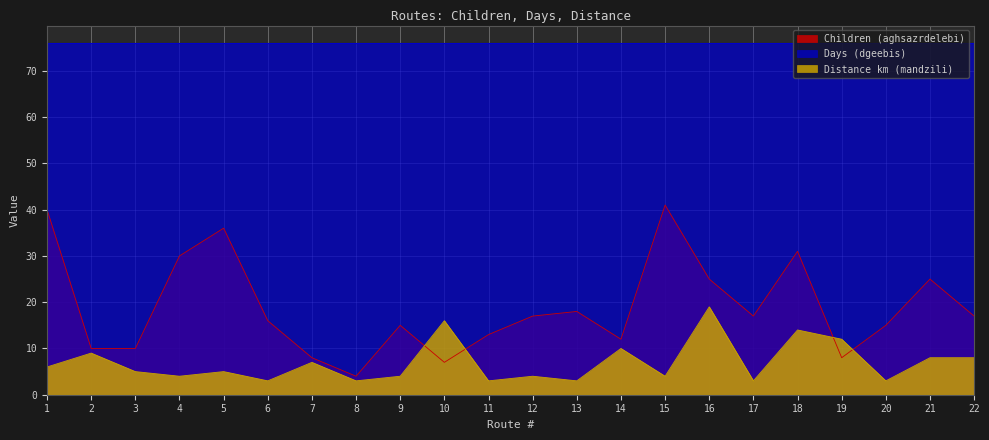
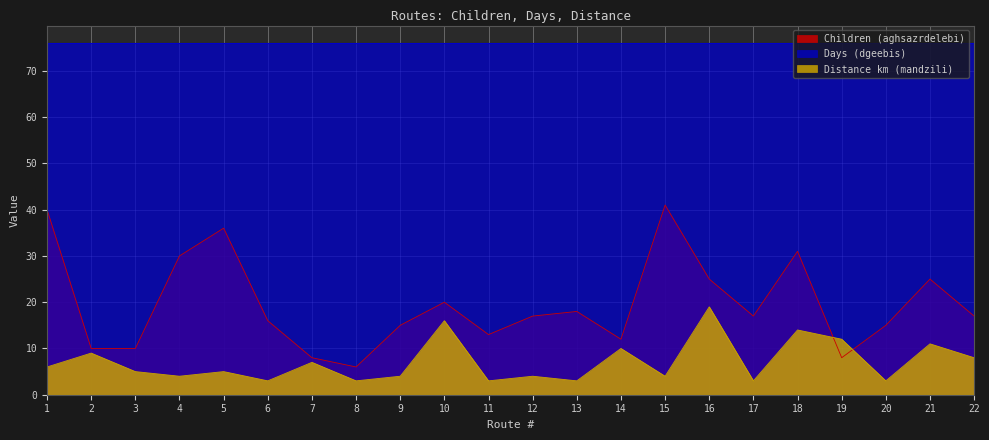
Children (aghsazrdelebi), 8: 4 -> 6
Children (aghsazrdelebi), 10: 7 -> 20
Distance km (mandzili), 21: 8 -> 11
